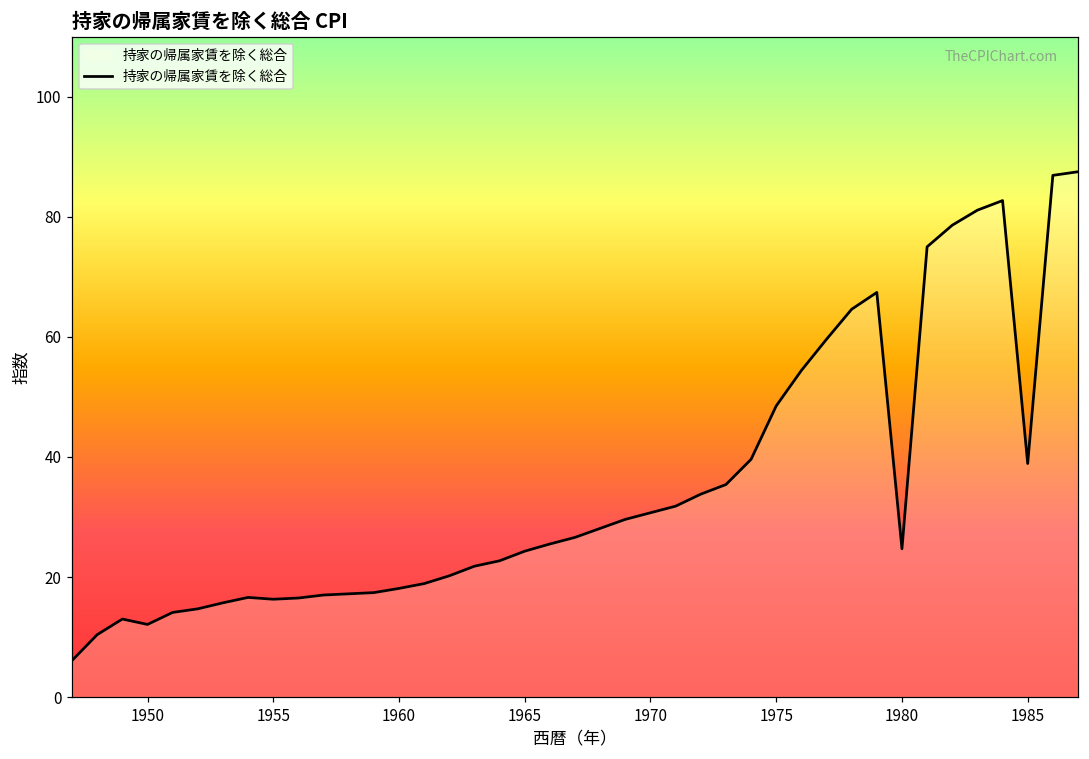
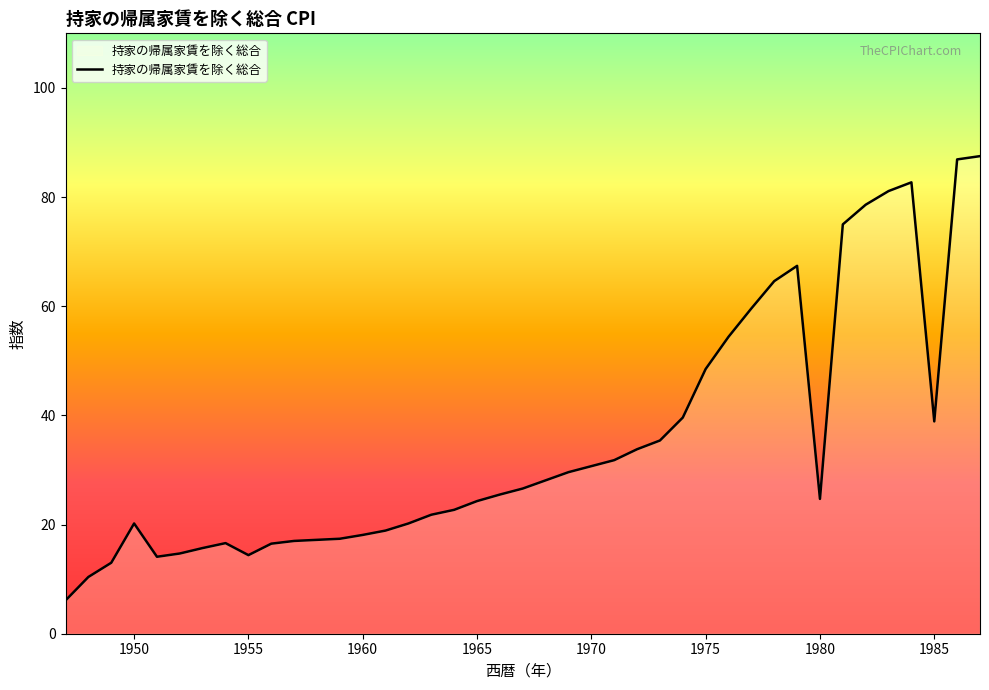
1950: 12 -> 20
1955: 16 -> 14
